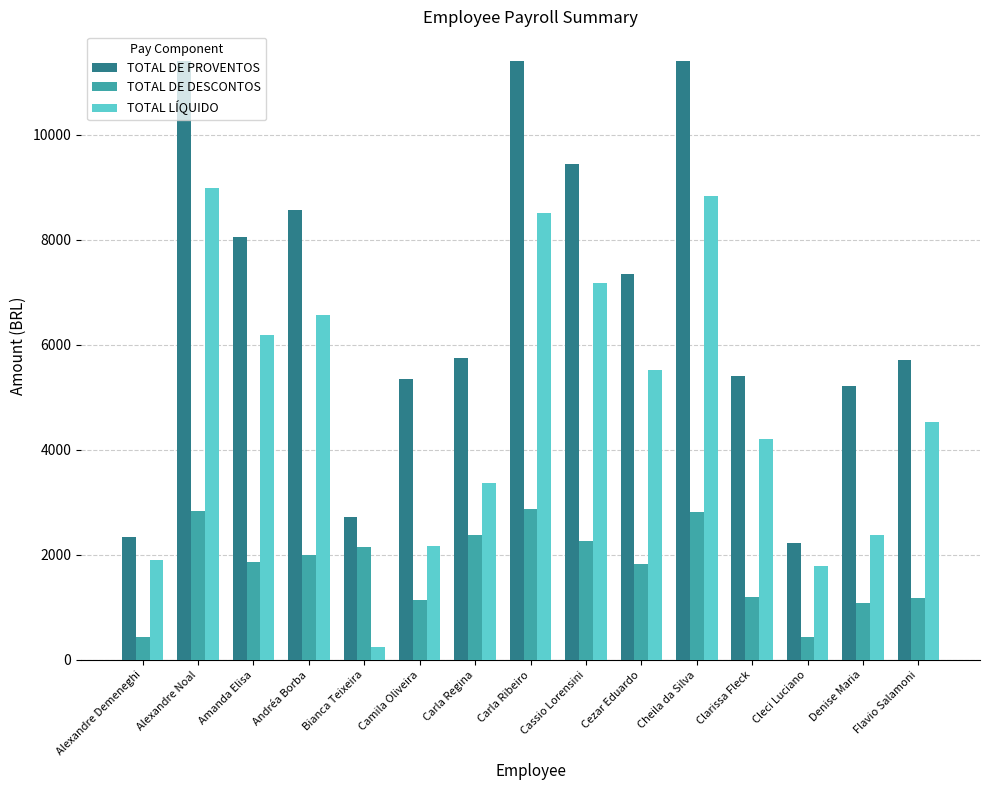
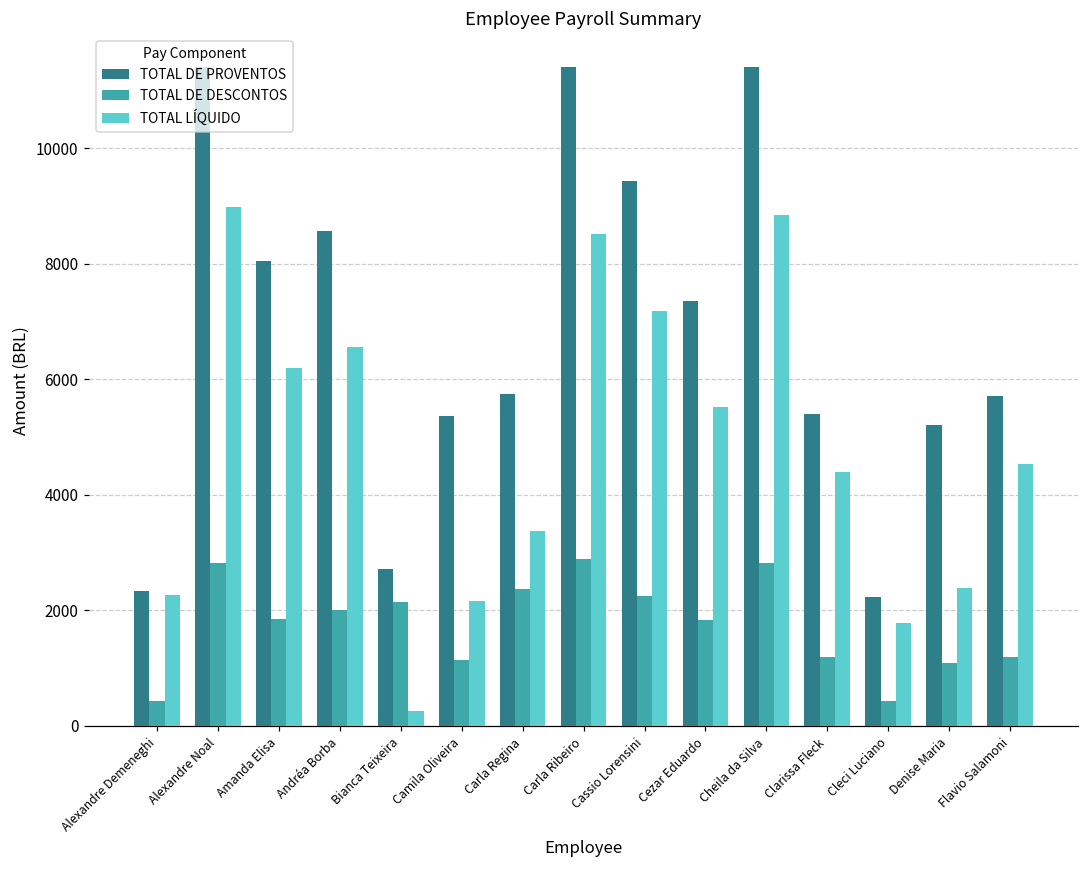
TOTAL LÍQUIDO, Alexandre Demeneghi: 1900 -> 2300
TOTAL LÍQUIDO, Clarissa Fleck: 4200 -> 4400
